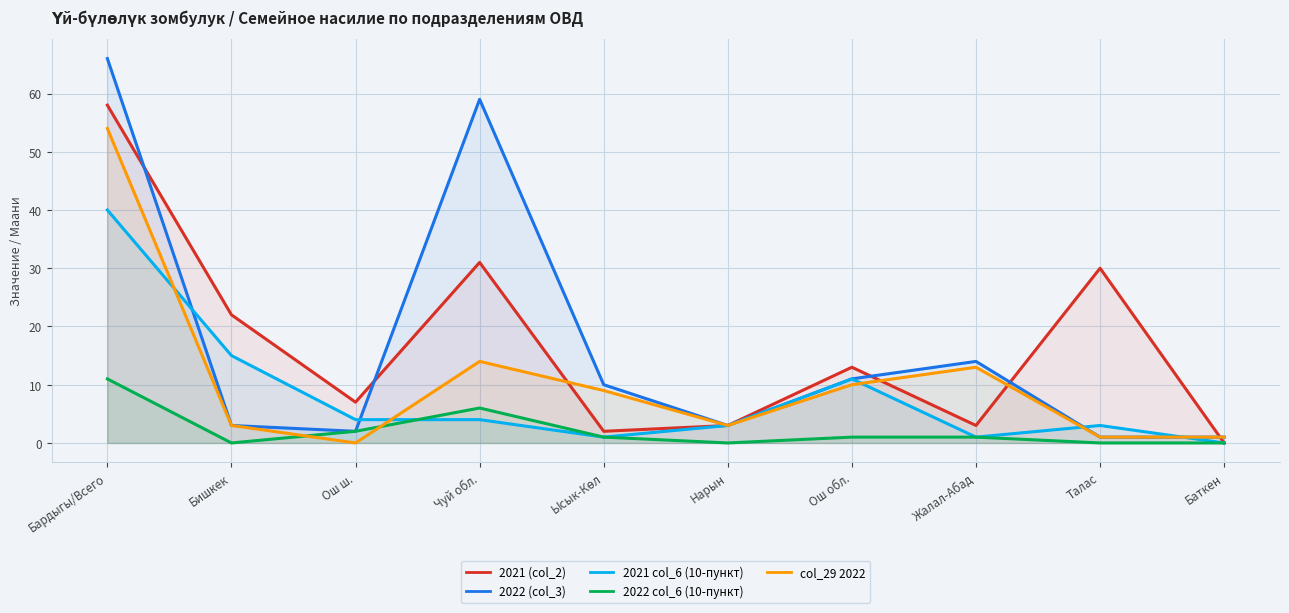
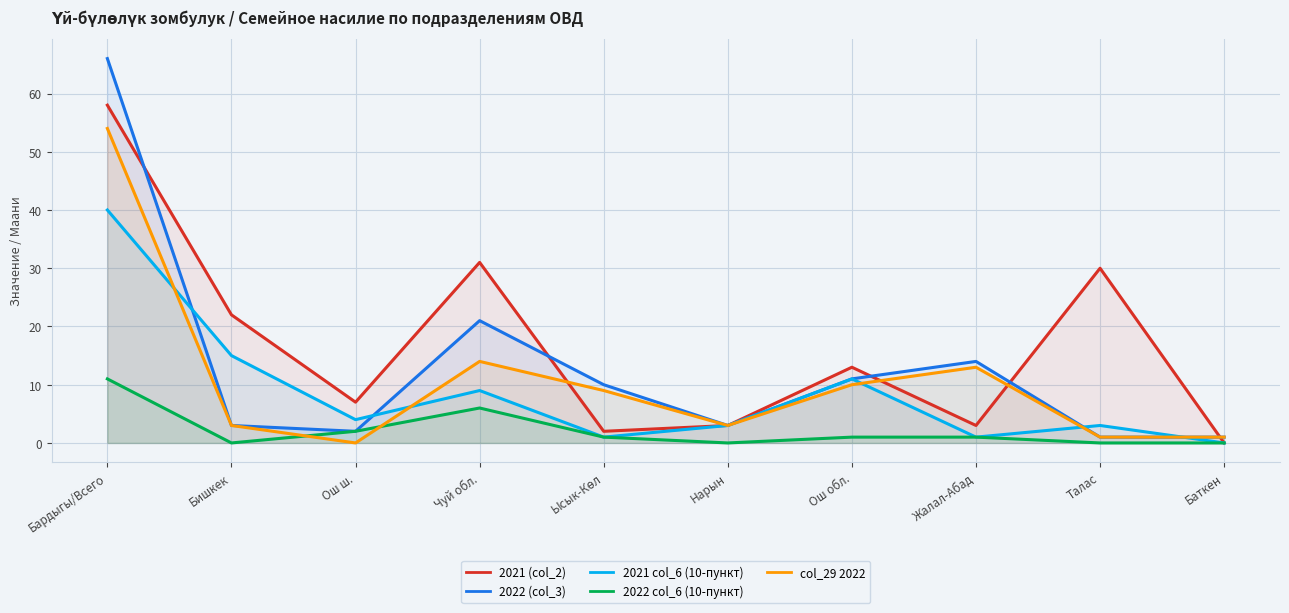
2022 (col_3), Чуй обл.: 59 -> 21
2021 col_6 (10-пункт), Чуй обл.: 4 -> 9
